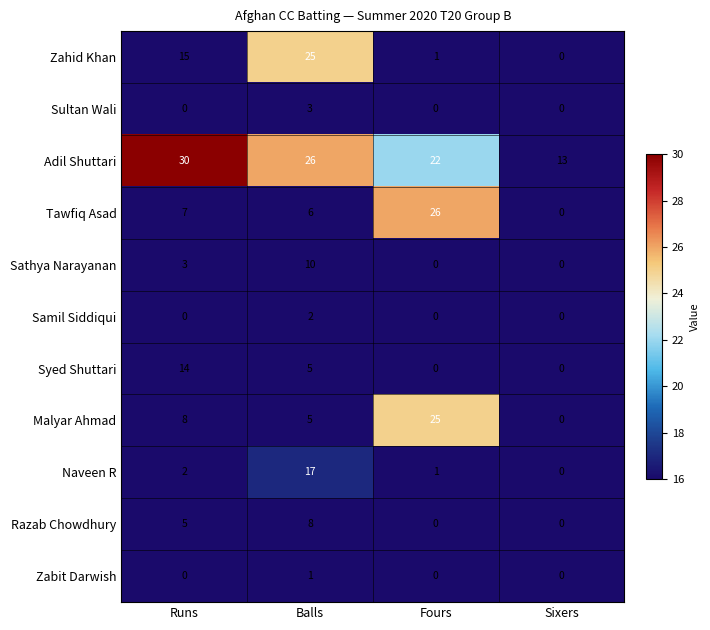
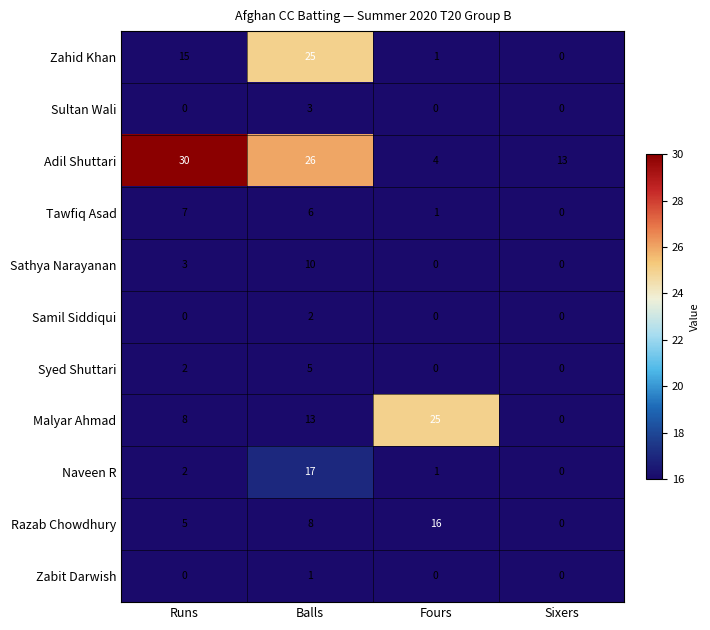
Adil Shuttari, Fours: 22 -> 4
Tawfiq Asad, Fours: 26 -> 1
Syed Shuttari, Runs: 14 -> 2
Malyar Ahmad, Balls: 5 -> 13
Razab Chowdhury, Fours: 0 -> 16
